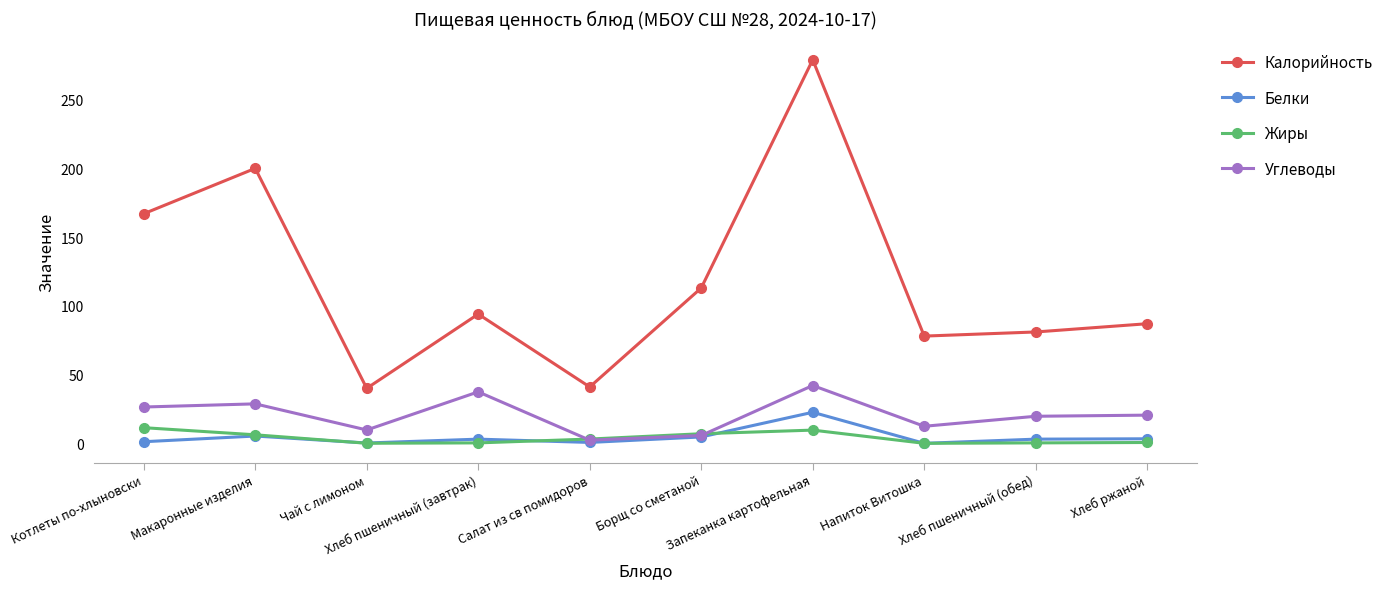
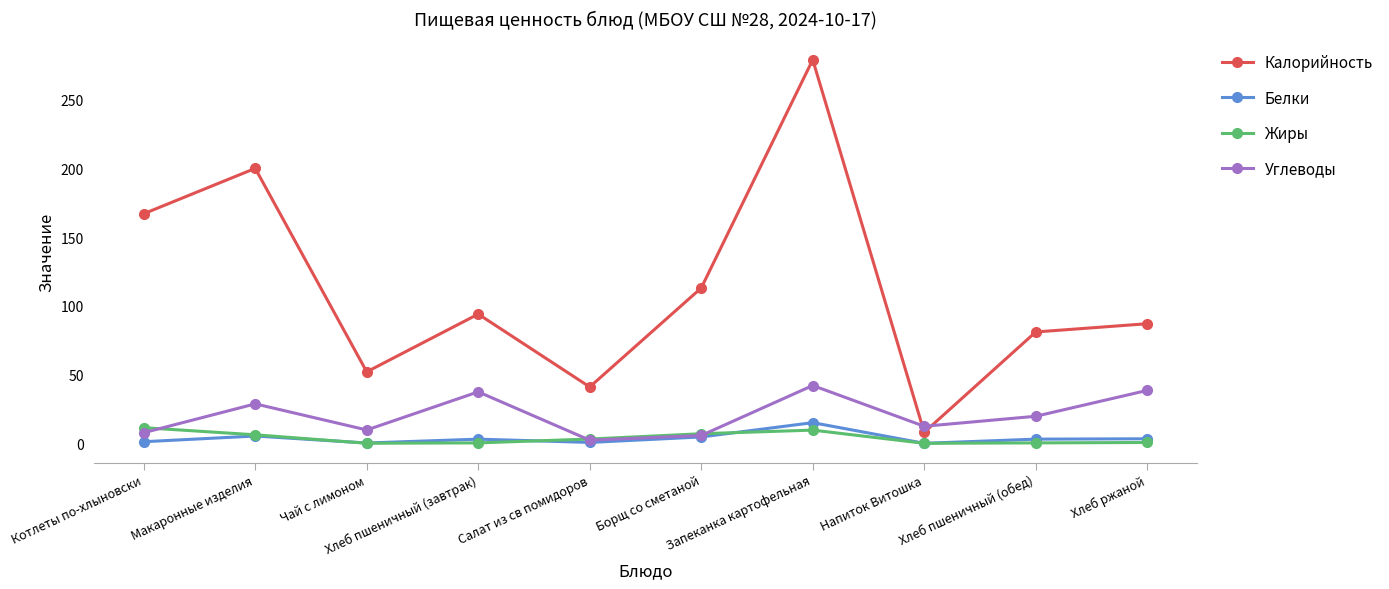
Углеводы, Котлеты по-хлыновски: 26 -> 8
Калорийность, Чай с лимоном: 40 -> 52
Белки, Запеканка картофельная: 23 -> 15
Калорийность, Напиток Витошка: 78 -> 8
Углеводы, Хлеб ржаной: 21 -> 39
